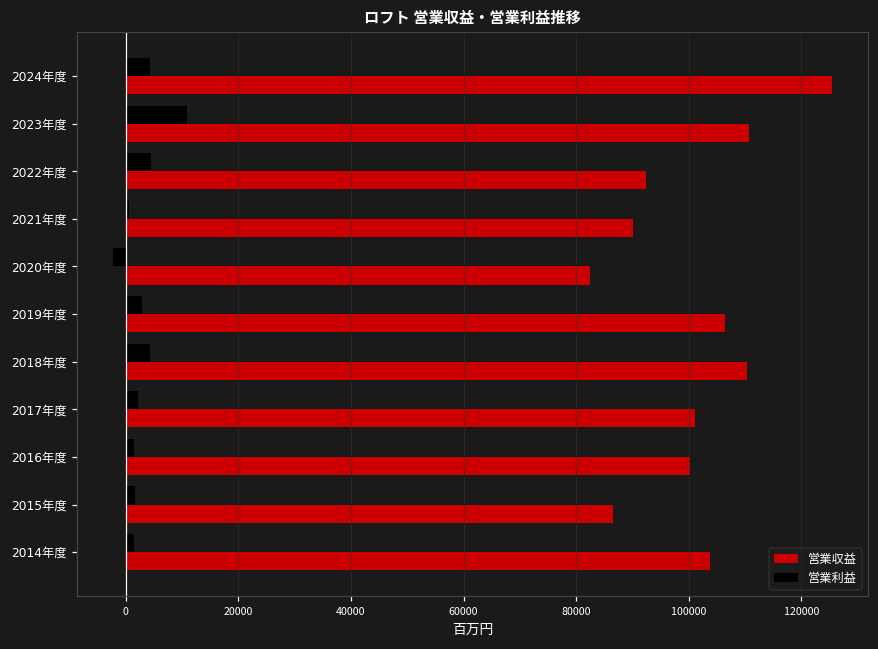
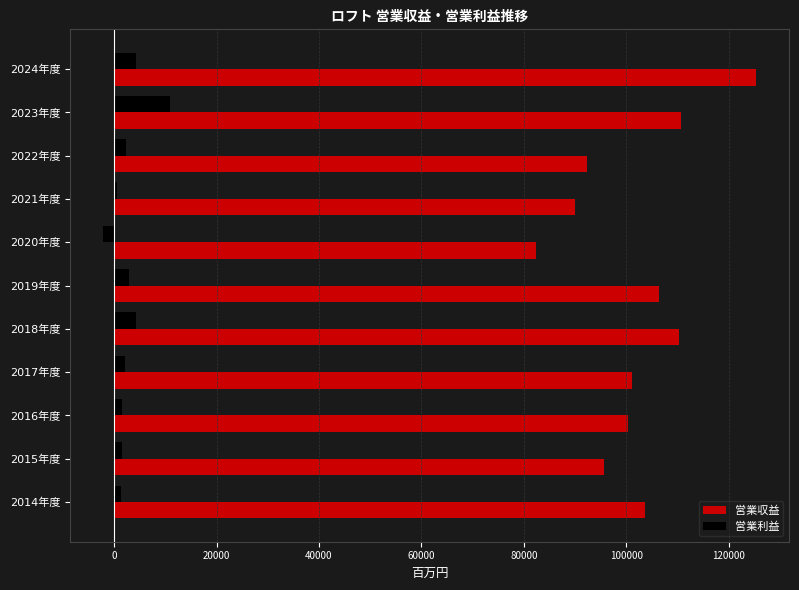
営業利益, 2022年度: 4000 -> 2000
営業収益, 2015年度: 86000 -> 96000
